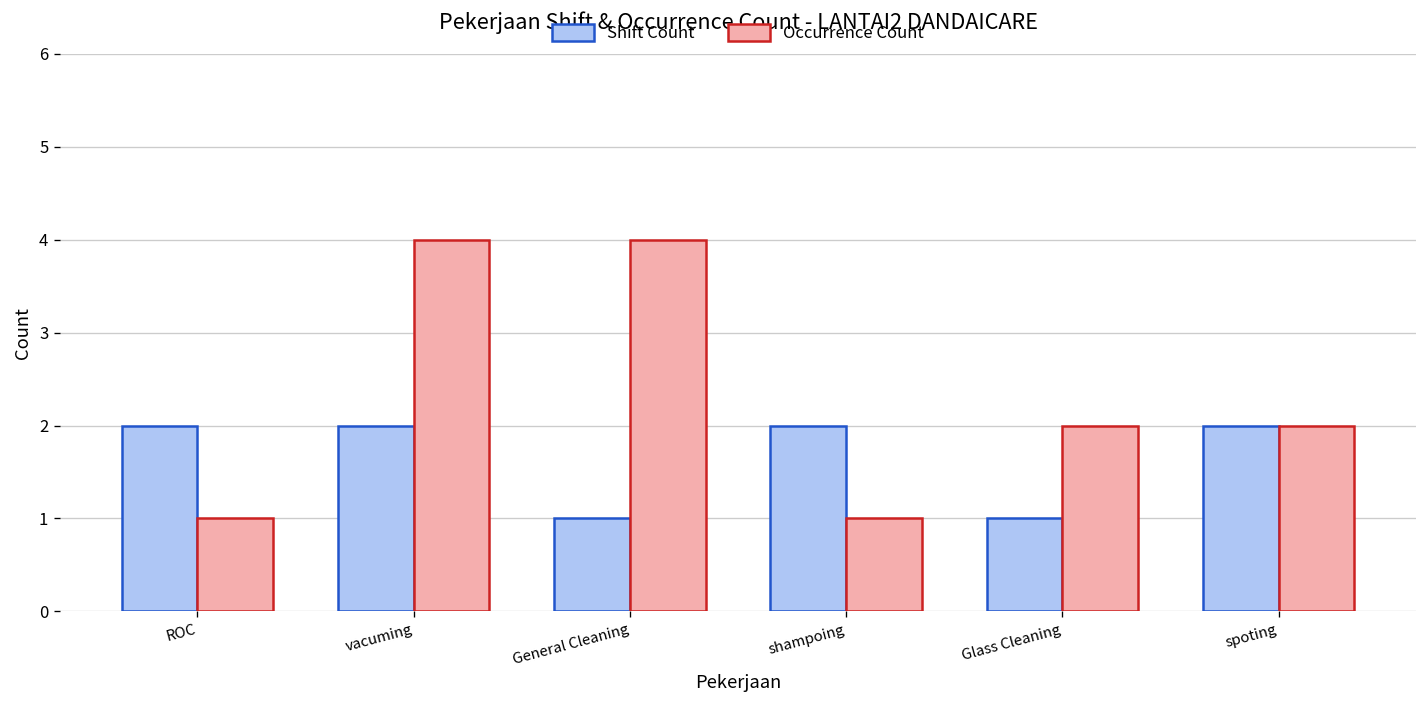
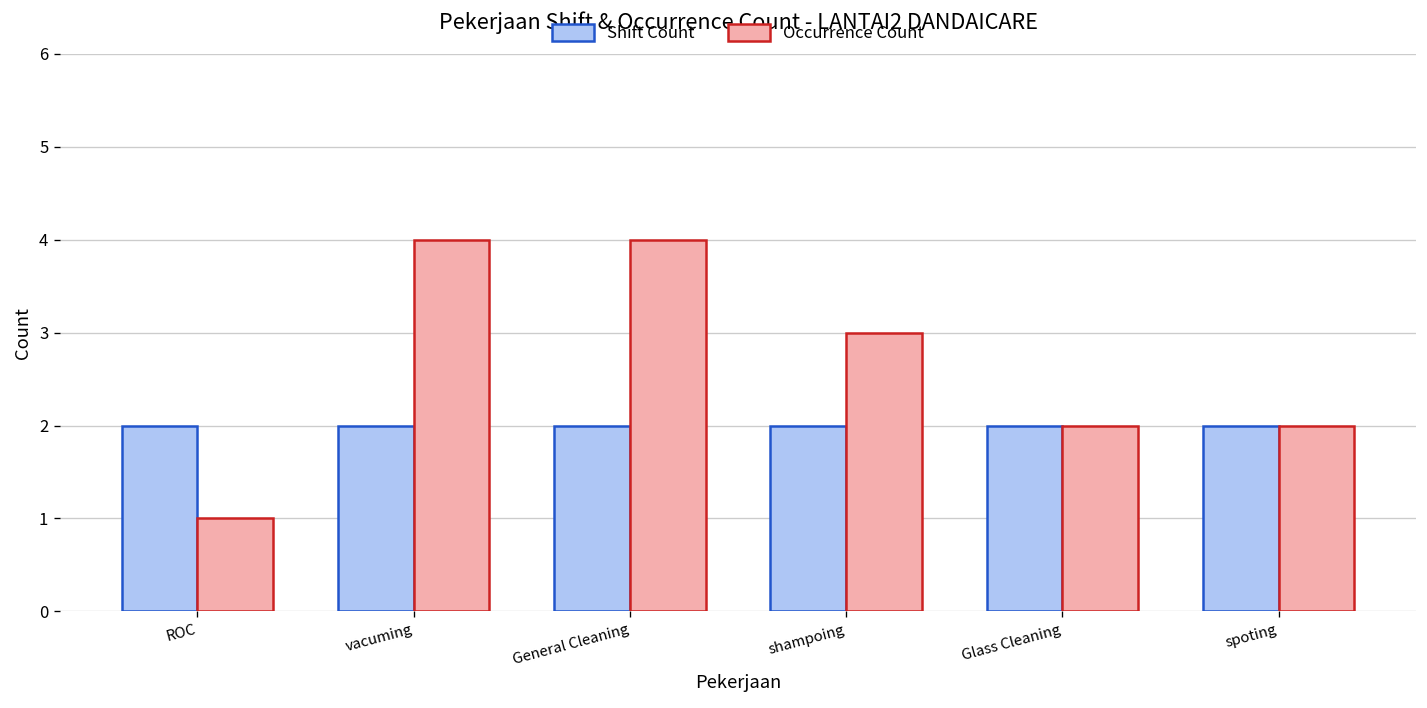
Shift Count, General Cleaning: 1 -> 2
Occurrence Count, shampoing: 1 -> 3
Shift Count, Glass Cleaning: 1 -> 2
